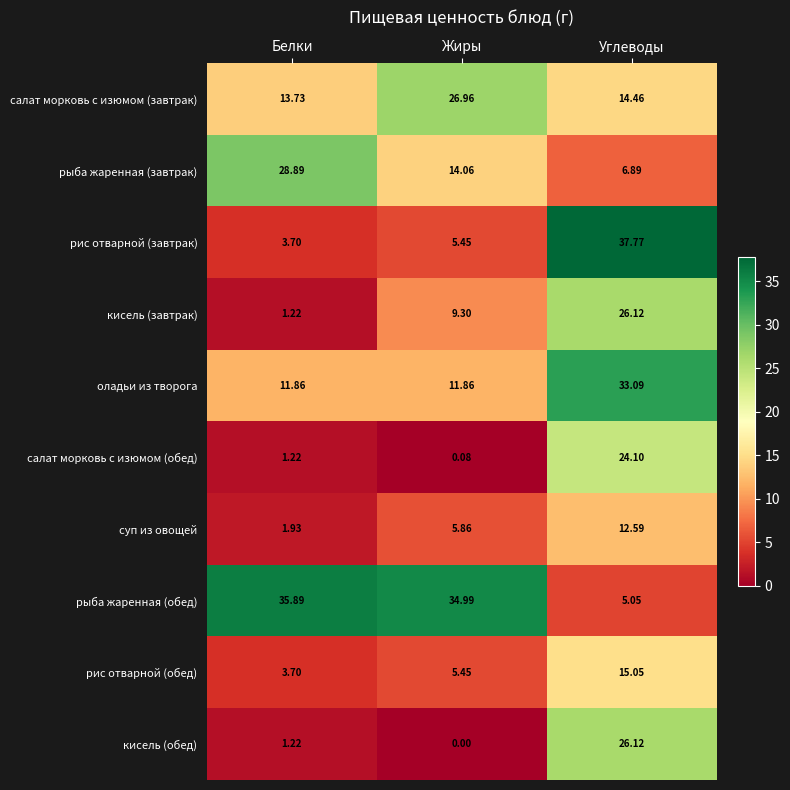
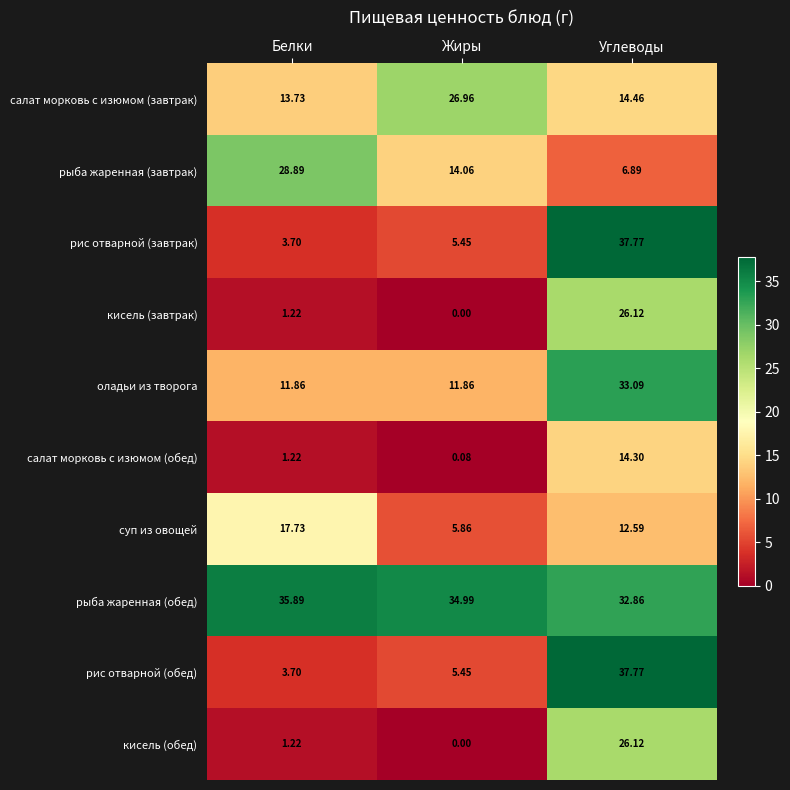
кисель (завтрак), Жиры: 9.30 -> 0.00
салат морковь с изюмом (обед), Углеводы: 24.10 -> 14.30
суп из овощей, Белки: 1.93 -> 17.73
рыба жаренная (обед), Углеводы: 5.05 -> 32.86
рис отварной (обед), Углеводы: 15.05 -> 37.77
